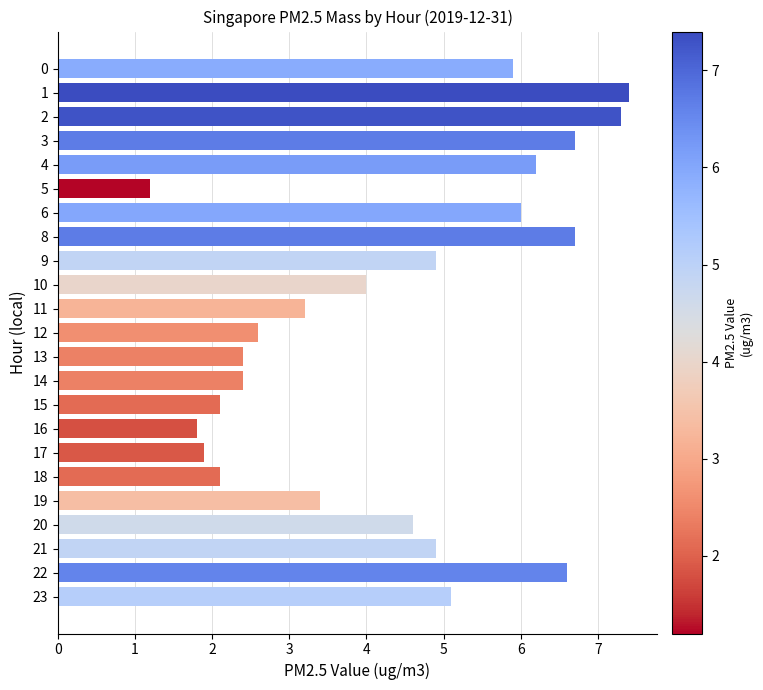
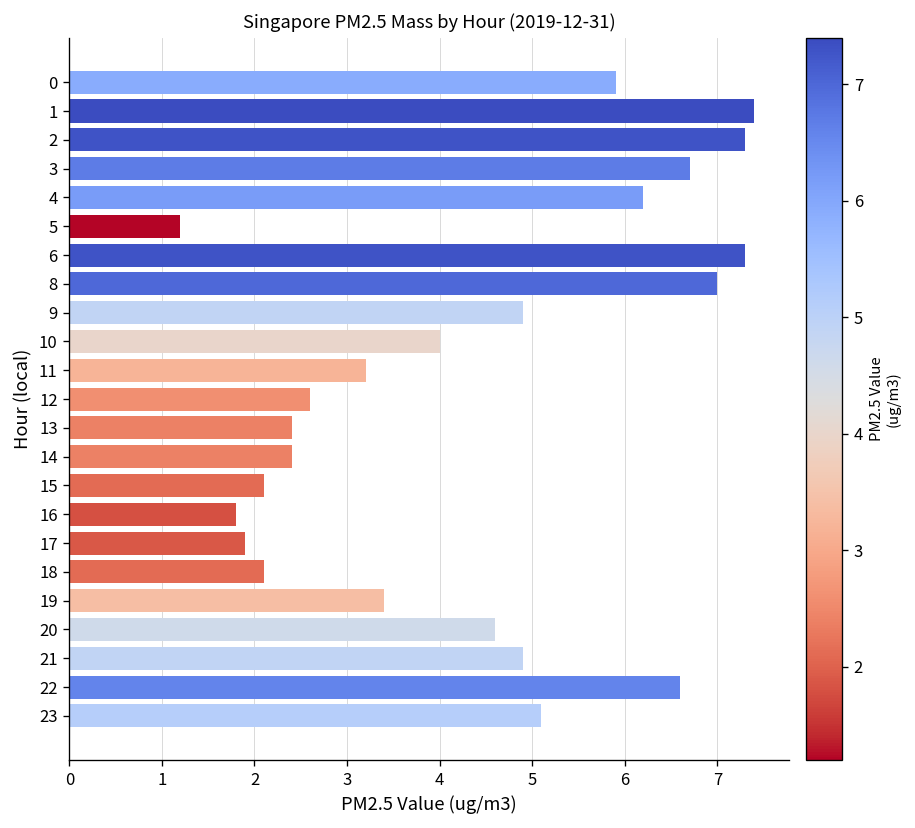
6: 6.0 -> 7.3
8: 6.7 -> 7.0
